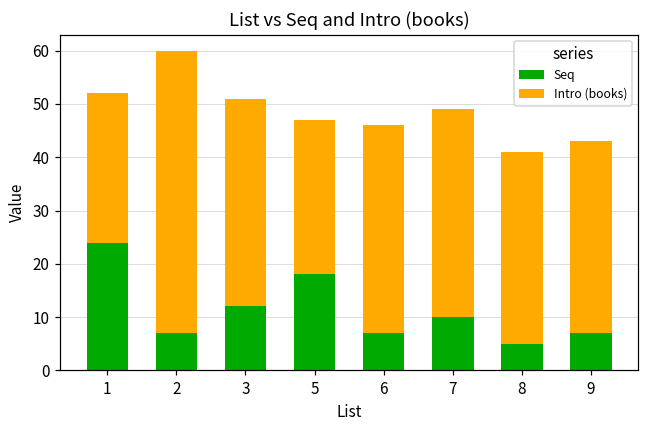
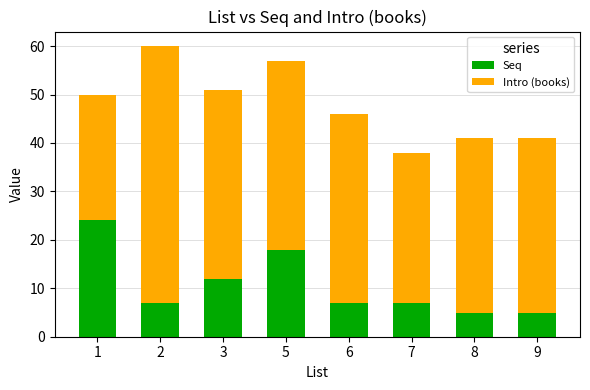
Intro (books), 1: 28 -> 26
Intro (books), 5: 29 -> 39
Seq, 7: 10 -> 7
Intro (books), 7: 39 -> 31
Seq, 9: 7 -> 5
